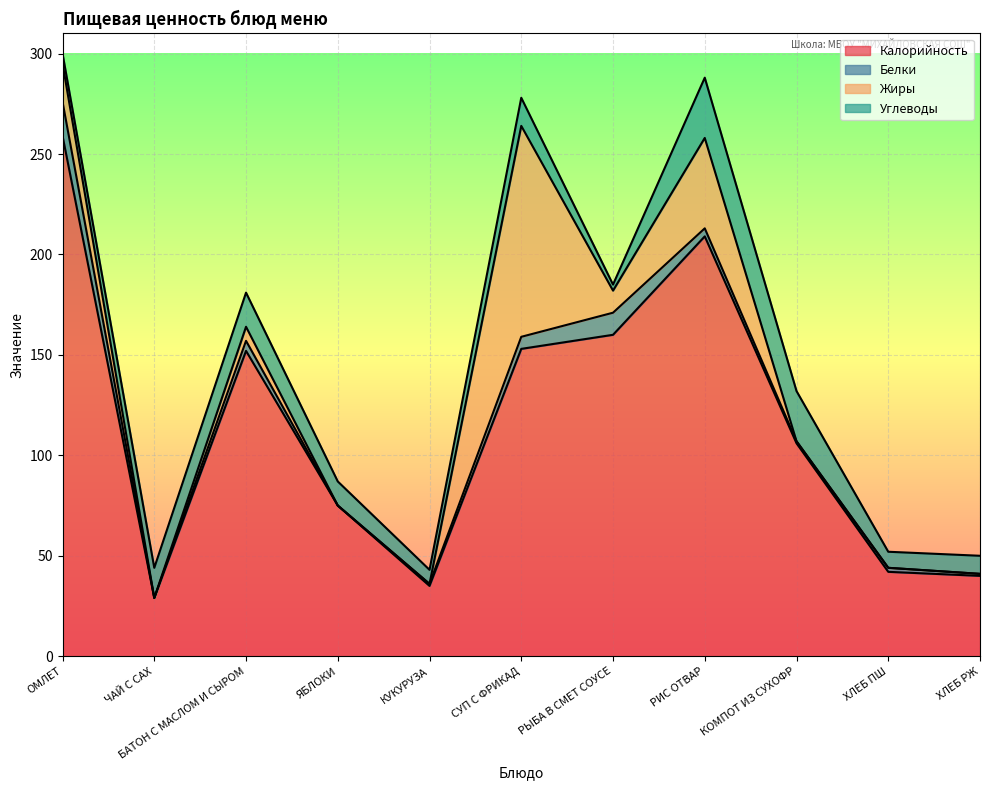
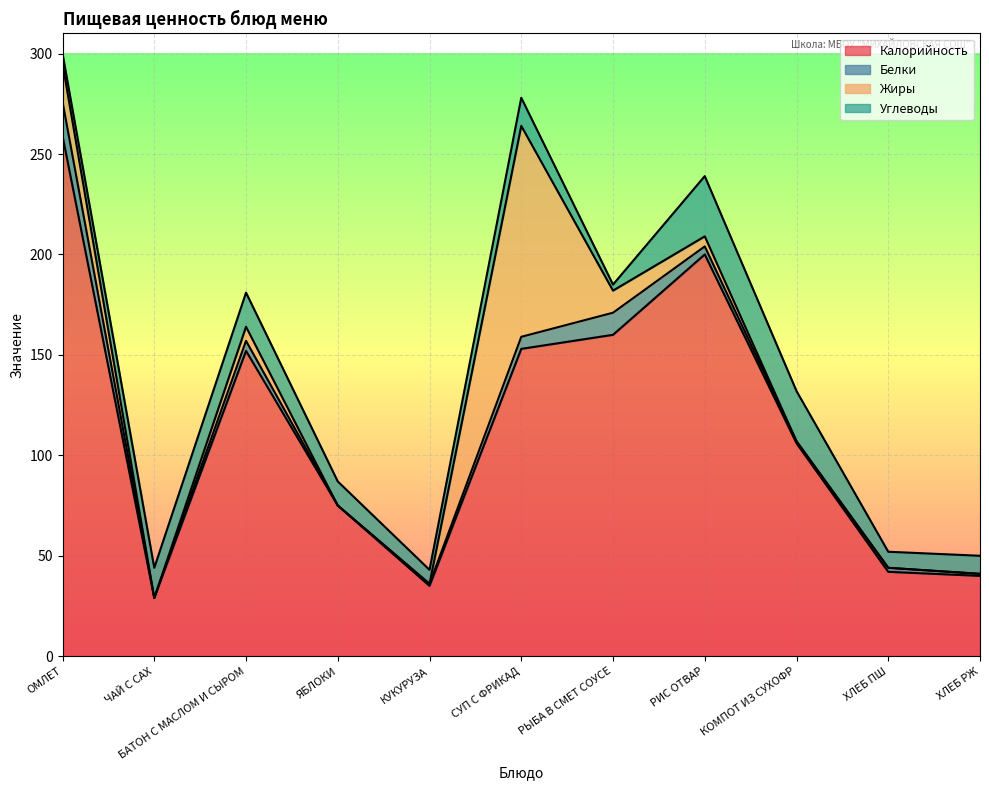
Калорийность, РИС ОТВАР: 209 -> 200
Жиры, РИС ОТВАР: 45 -> 5
